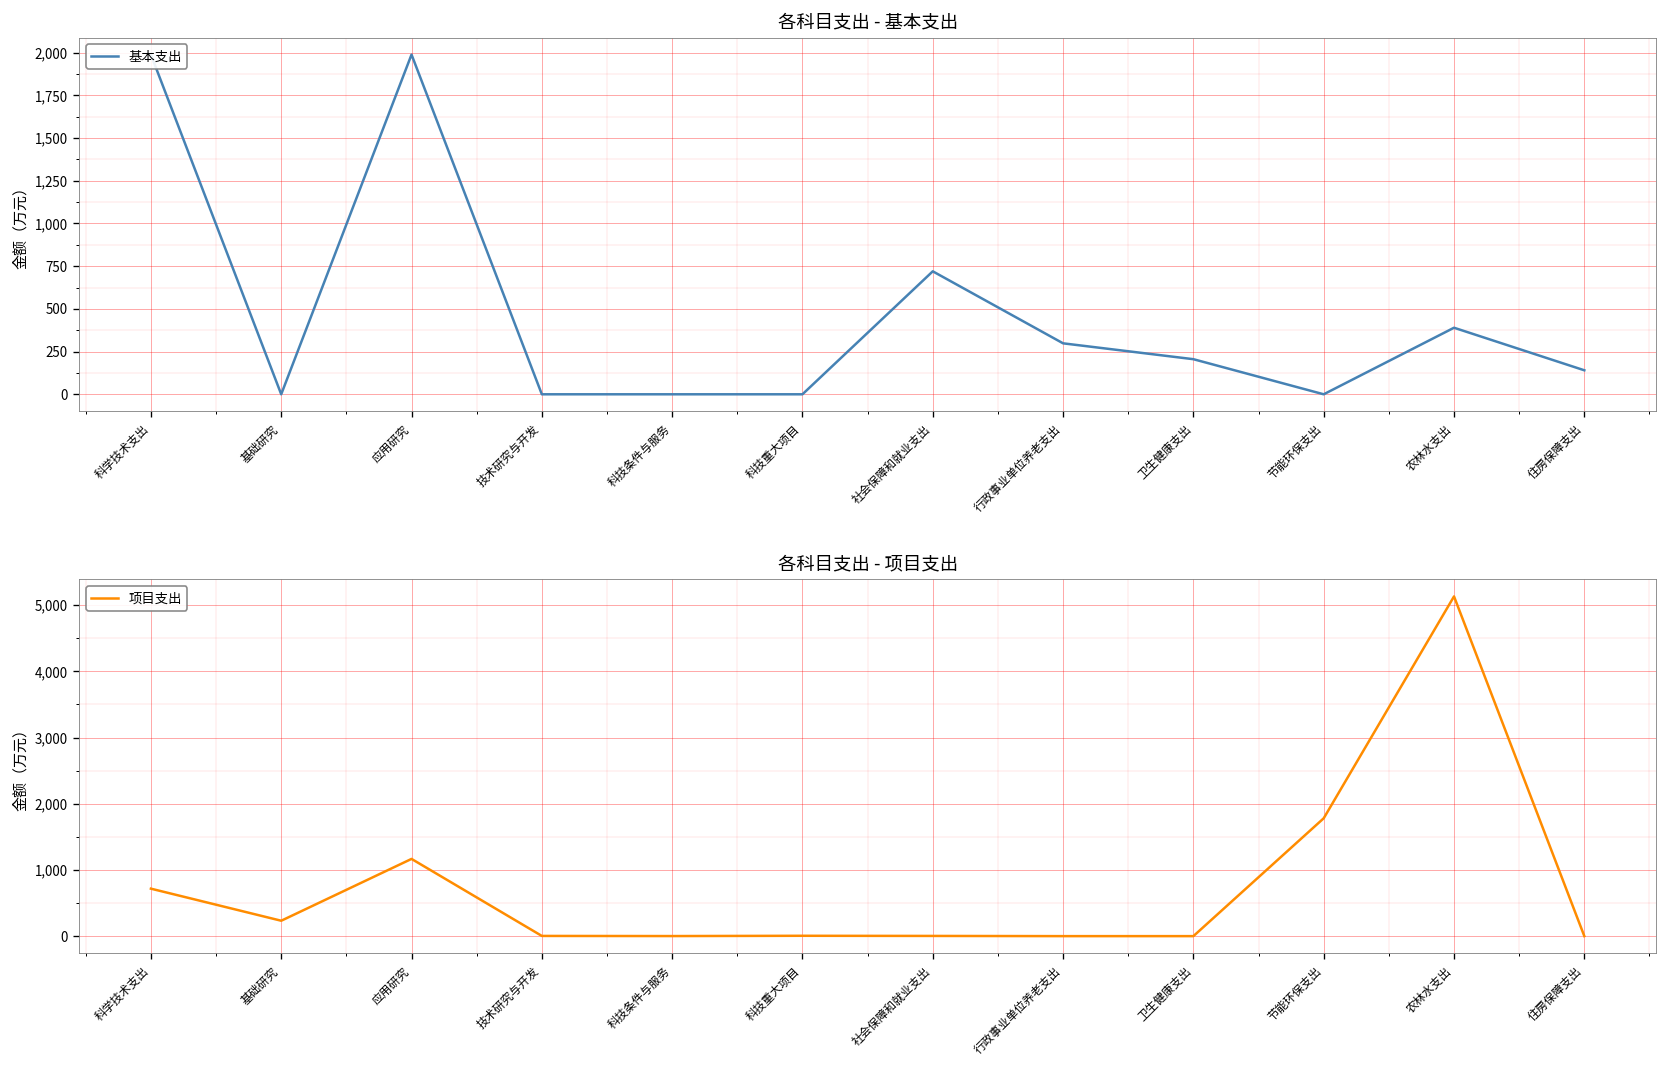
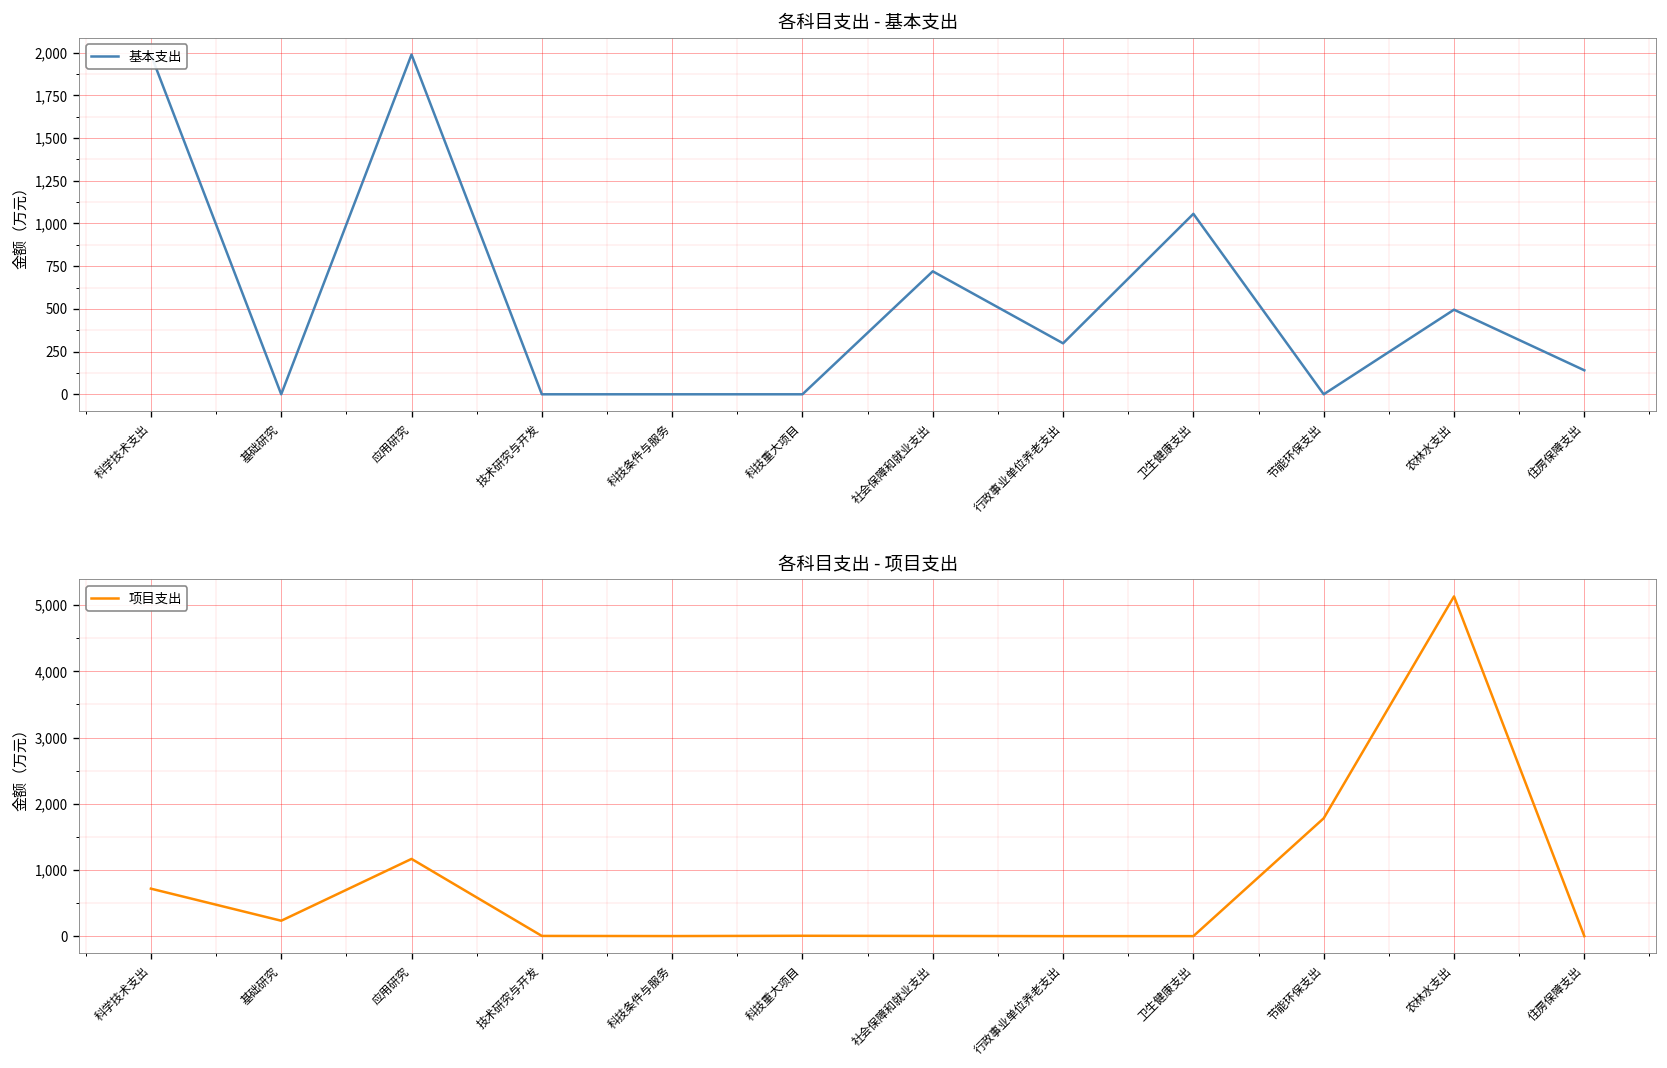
各科目支出 - 基本支出, 卫生健康支出: 210 -> 1,060
各科目支出 - 基本支出, 农林水支出: 390 -> 500
